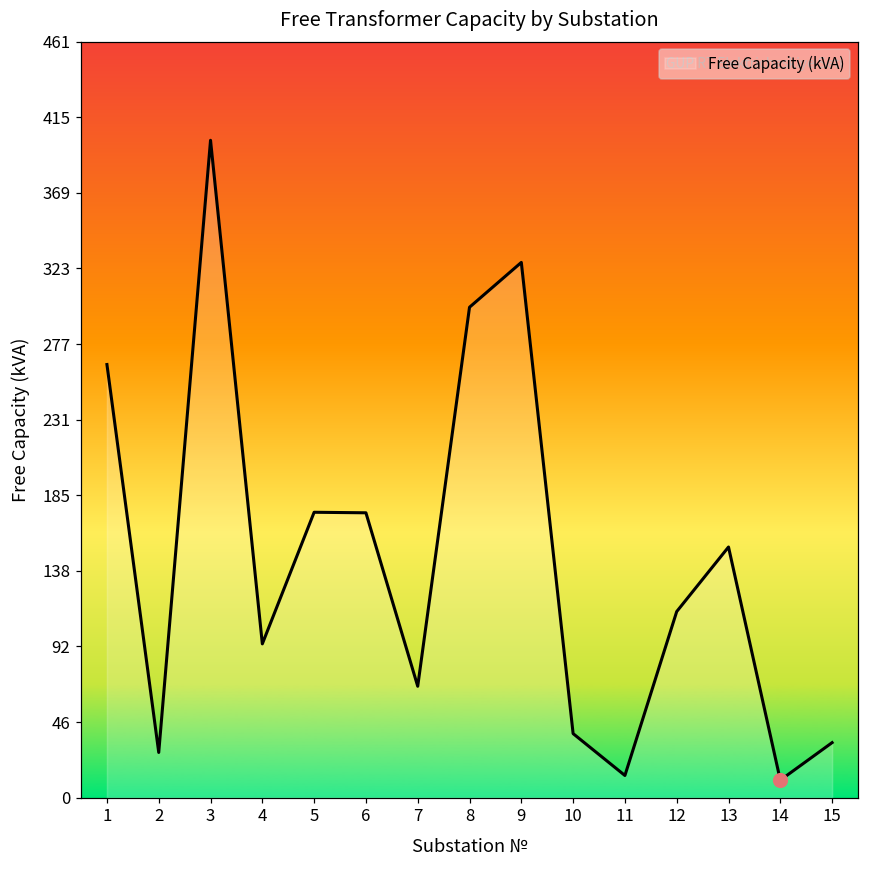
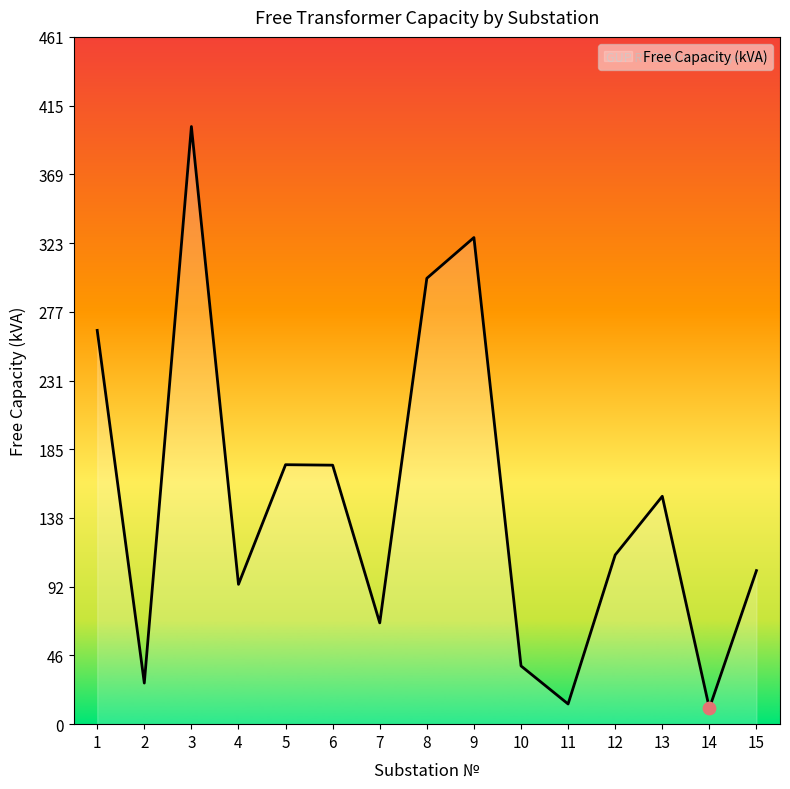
Free Capacity (kVA), 15: 34 -> 103
